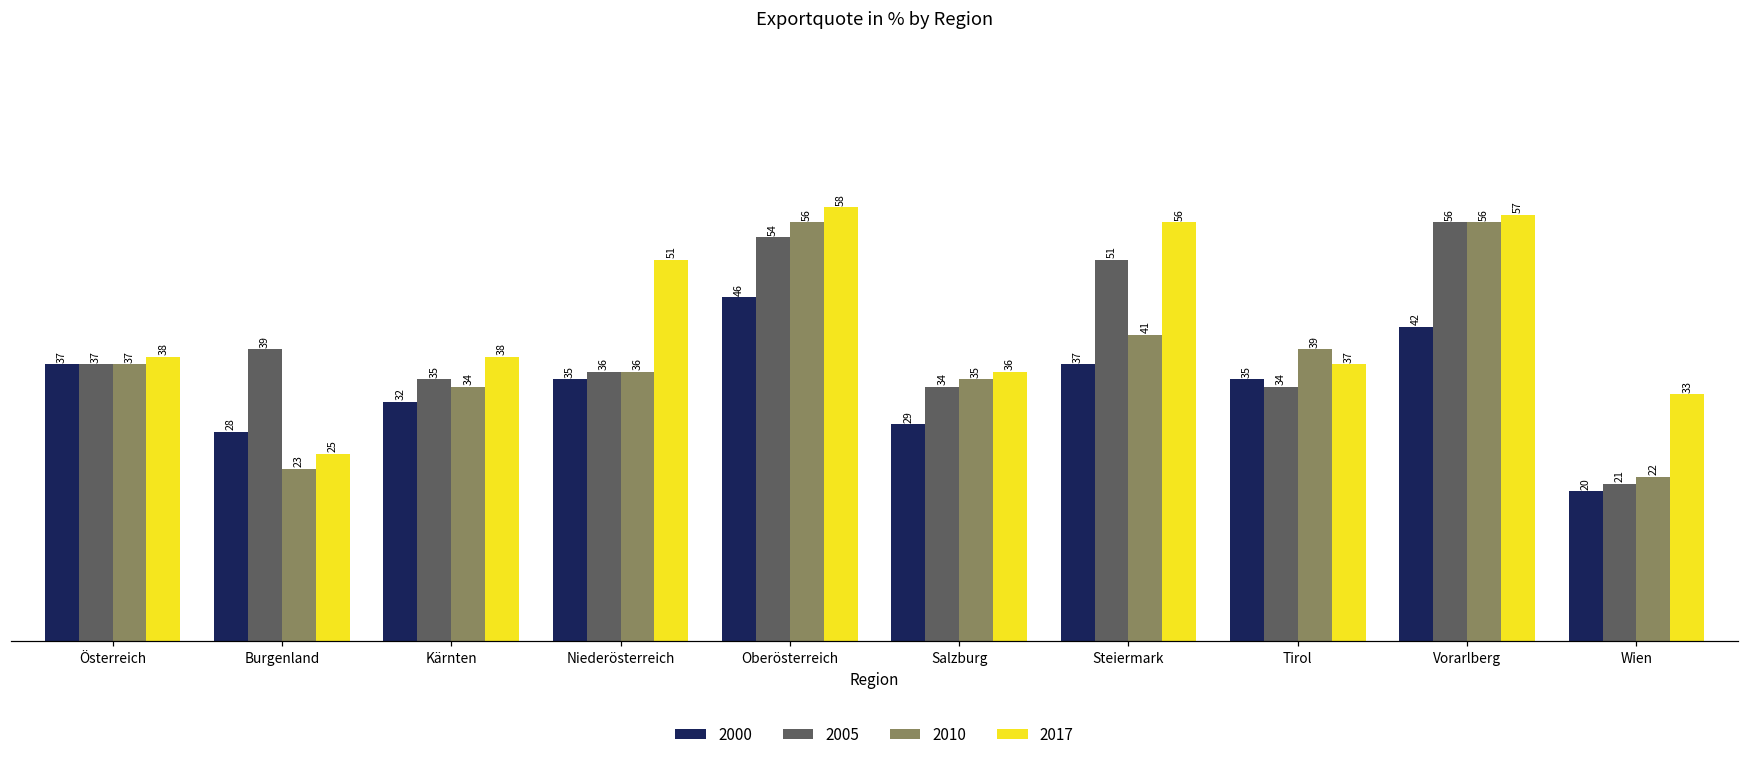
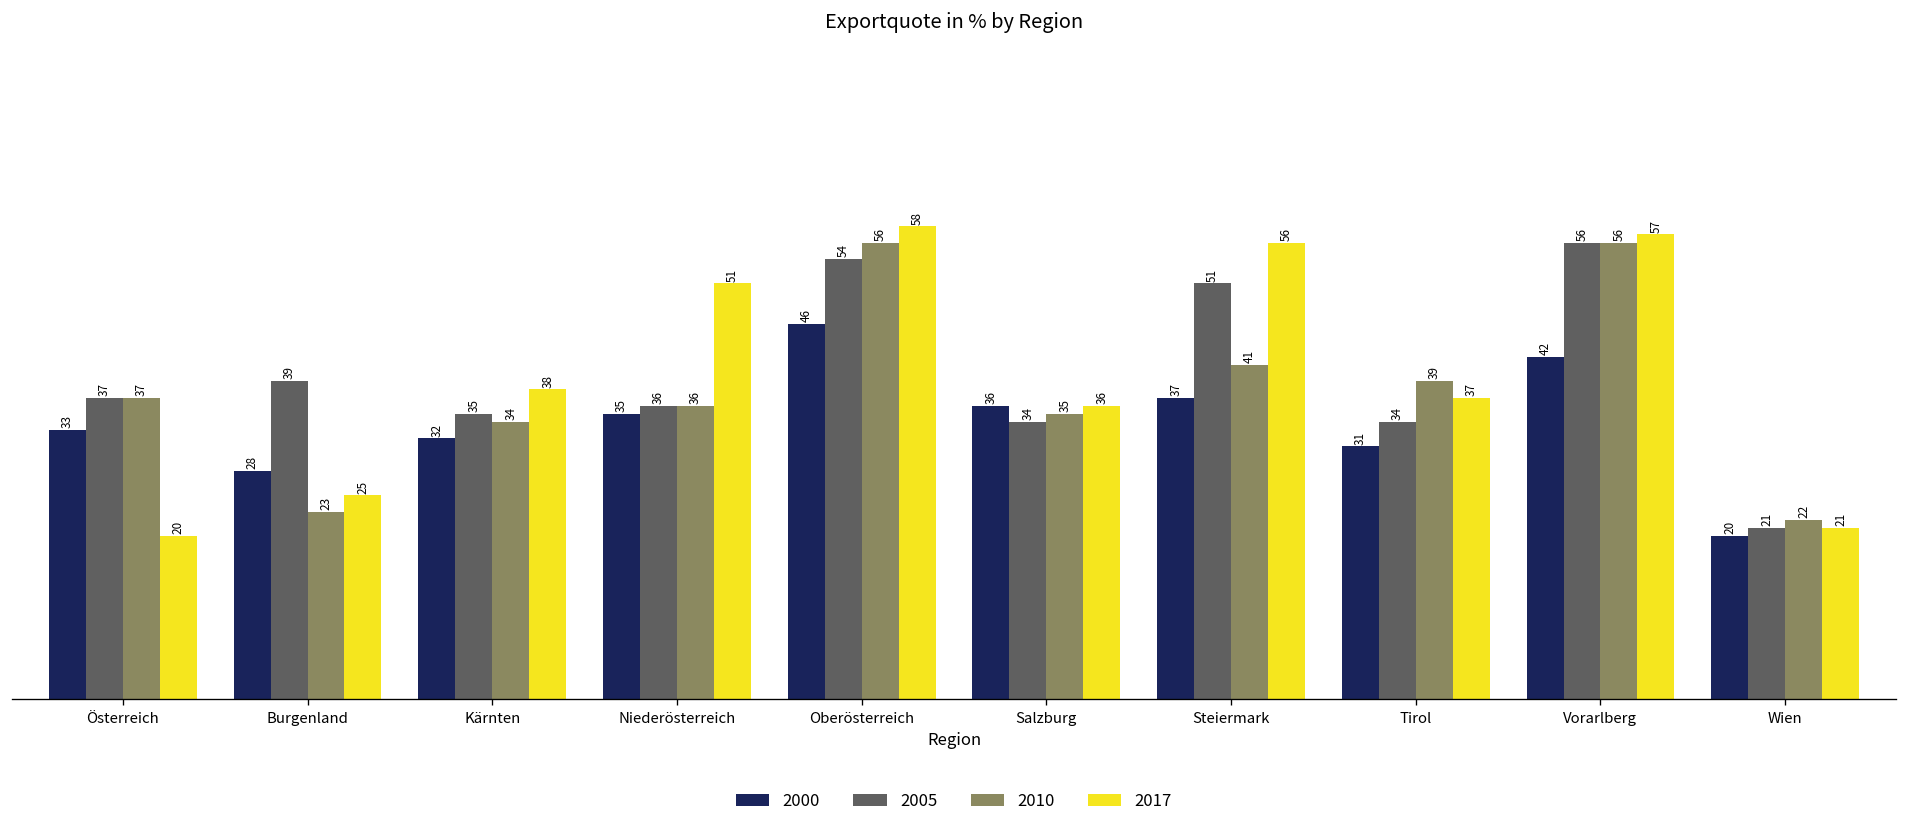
2000, Österreich: 37 -> 33
2017, Österreich: 38 -> 20
2000, Salzburg: 29 -> 36
2000, Tirol: 35 -> 31
2017, Wien: 33 -> 21
